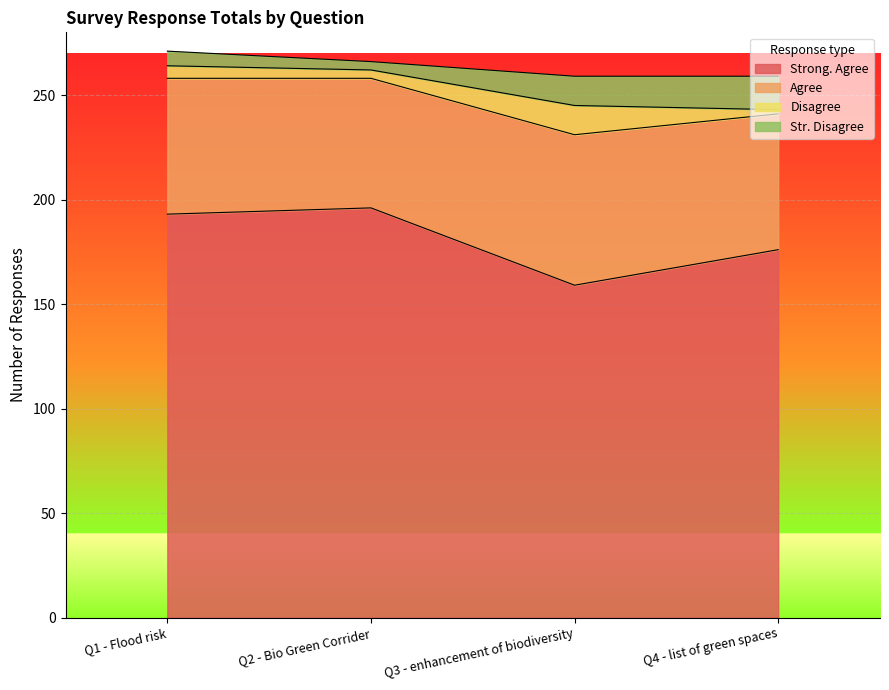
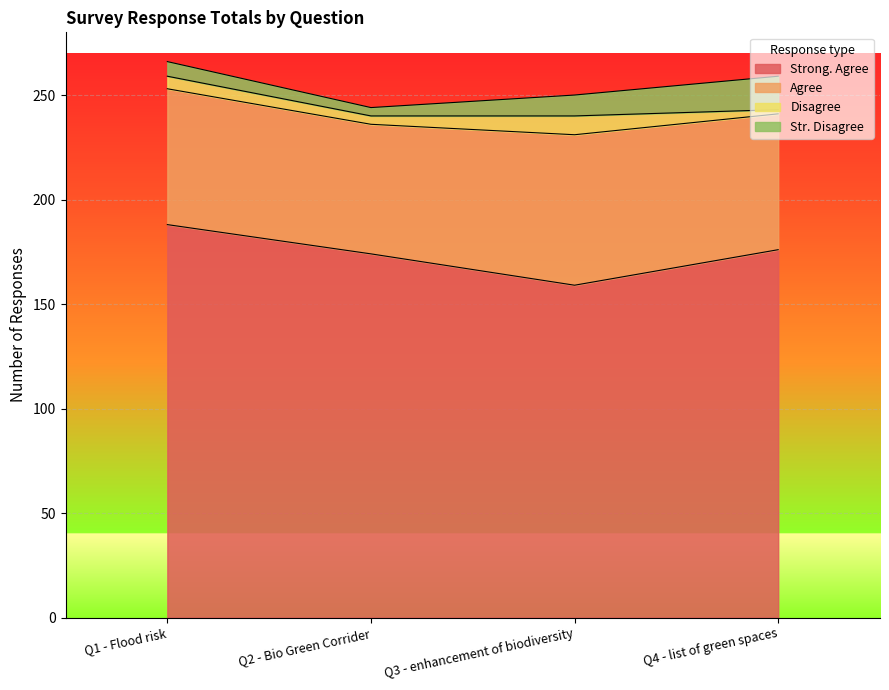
Strong. Agree, Q1 - Flood risk: 193 -> 188
Strong. Agree, Q2 - Bio Green Corrider: 196 -> 174
Disagree, Q3 - enhancement of biodiversity: 14 -> 9
Str. Disagree, Q3 - enhancement of biodiversity: 14 -> 10
